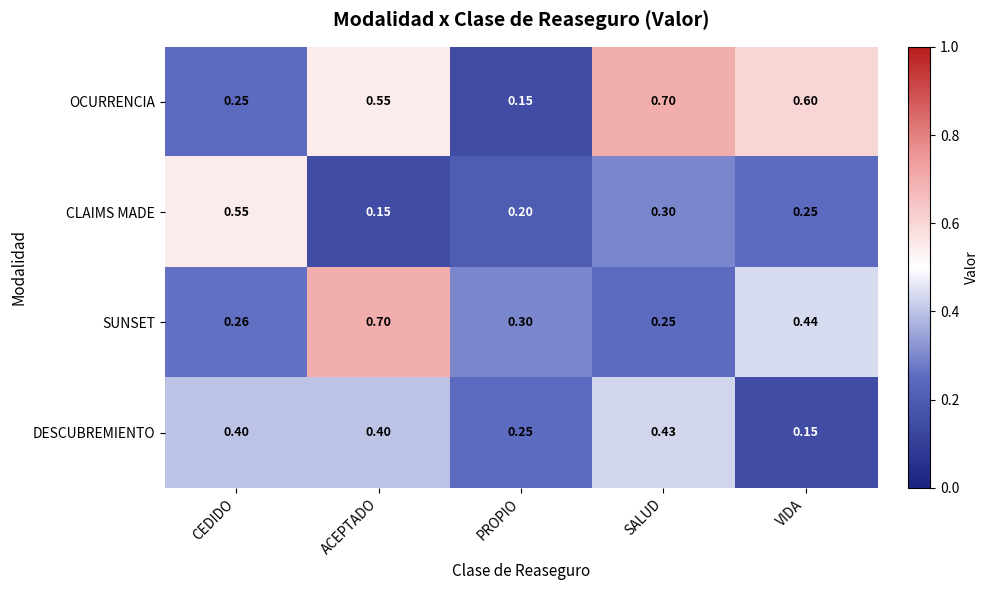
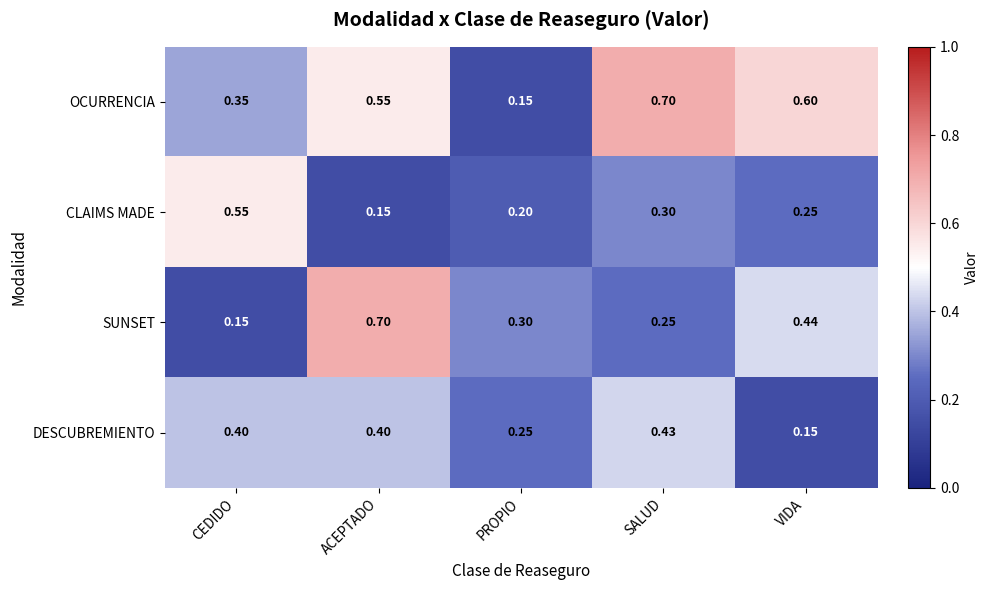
OCURRENCIA, CEDIDO: 0.25 -> 0.35
SUNSET, CEDIDO: 0.26 -> 0.15
